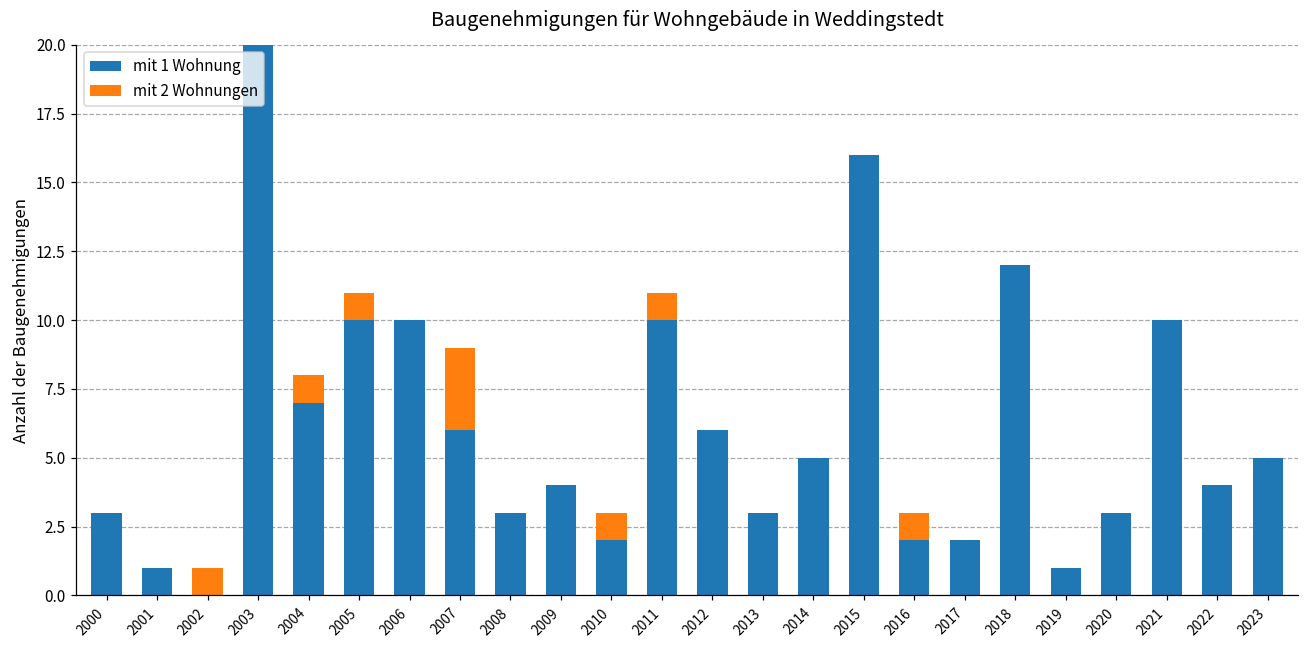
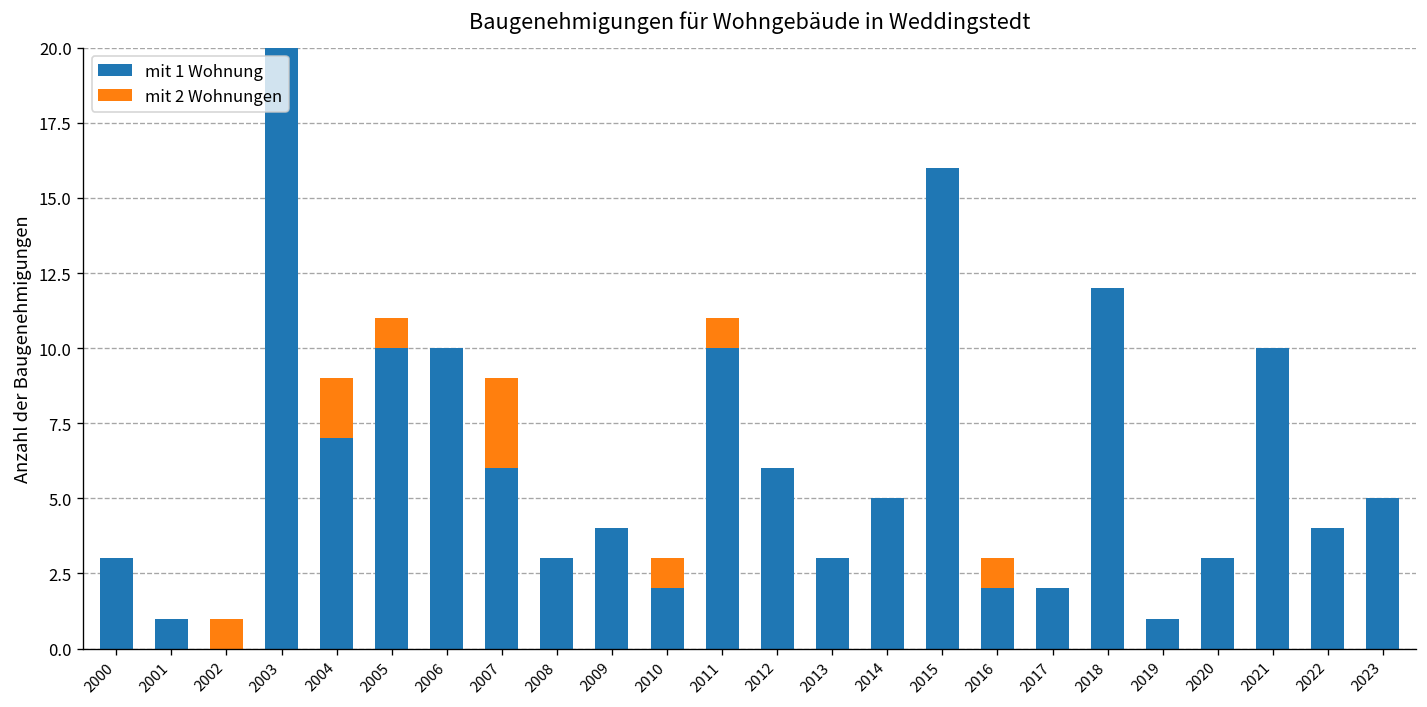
mit 2 Wohnungen, 2004: 1 -> 2
